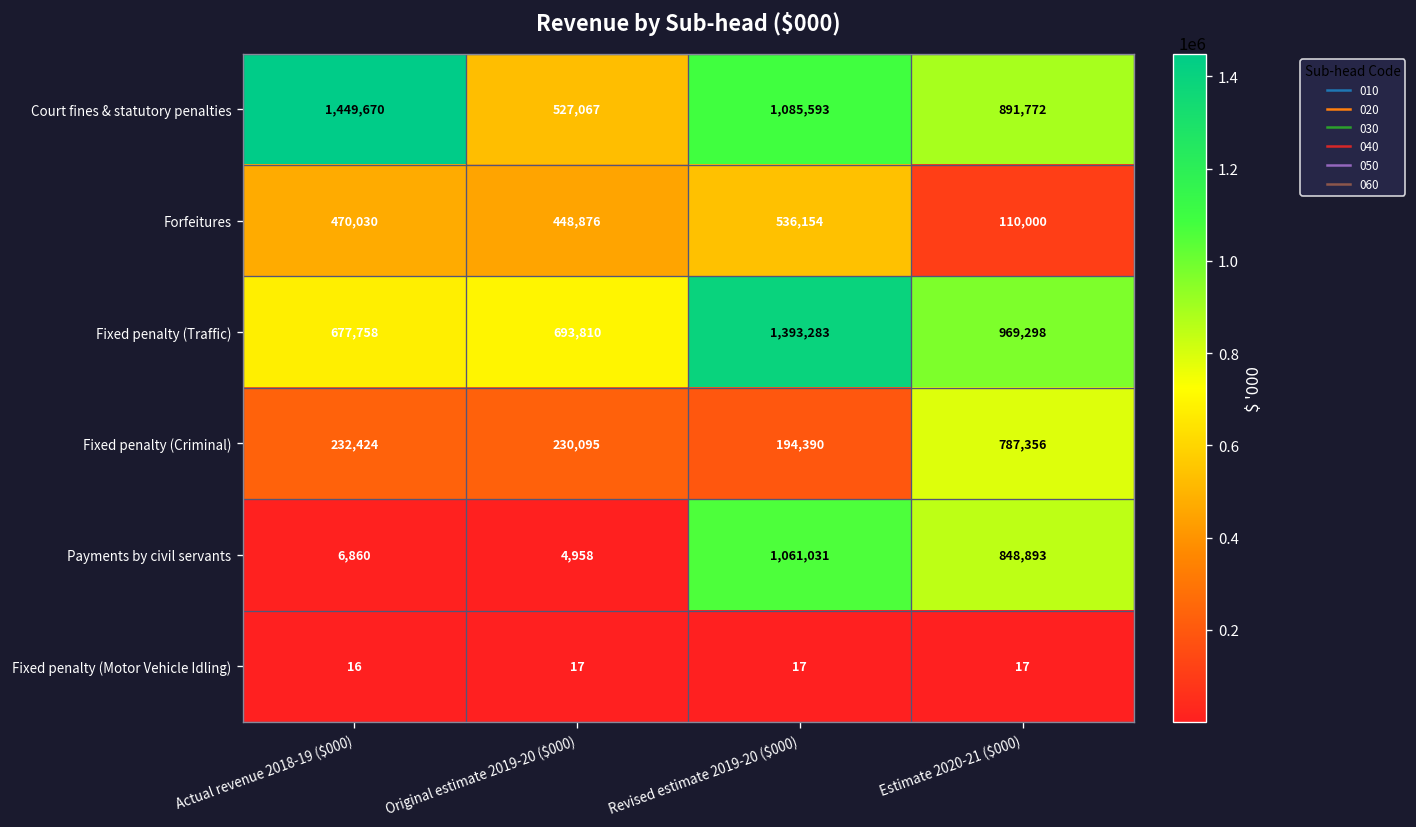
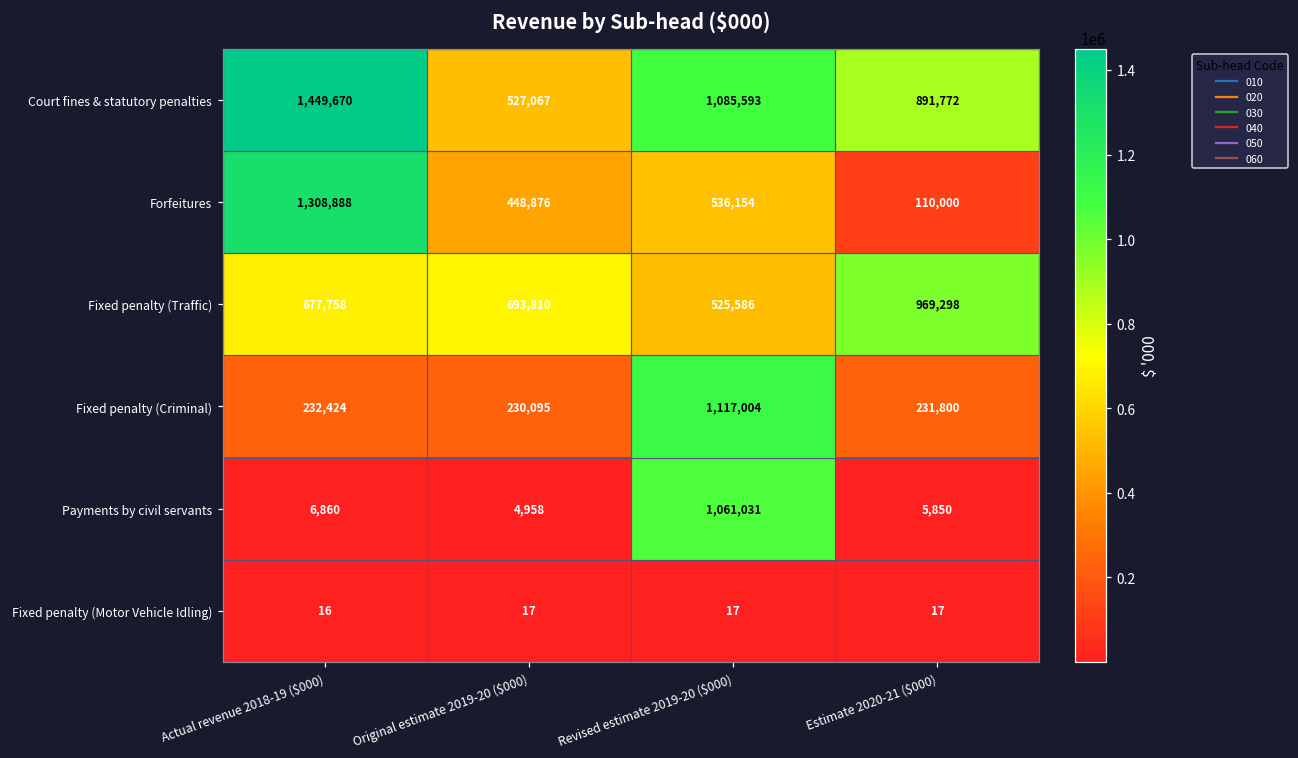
Forfeitures, Actual revenue 2018-19 ($000): 470,030 -> 1,308,888
Fixed penalty (Traffic), Revised estimate 2019-20 ($000): 1,393,283 -> 525,586
Fixed penalty (Criminal), Revised estimate 2019-20 ($000): 194,390 -> 1,117,004
Fixed penalty (Criminal), Estimate 2020-21 ($000): 787,356 -> 231,800
Payments by civil servants, Estimate 2020-21 ($000): 848,893 -> 5,850
